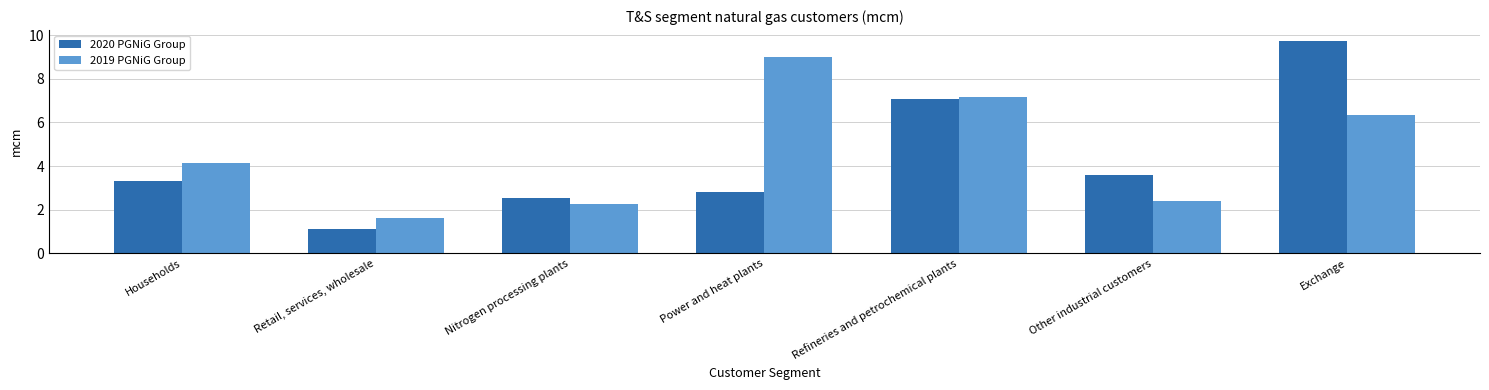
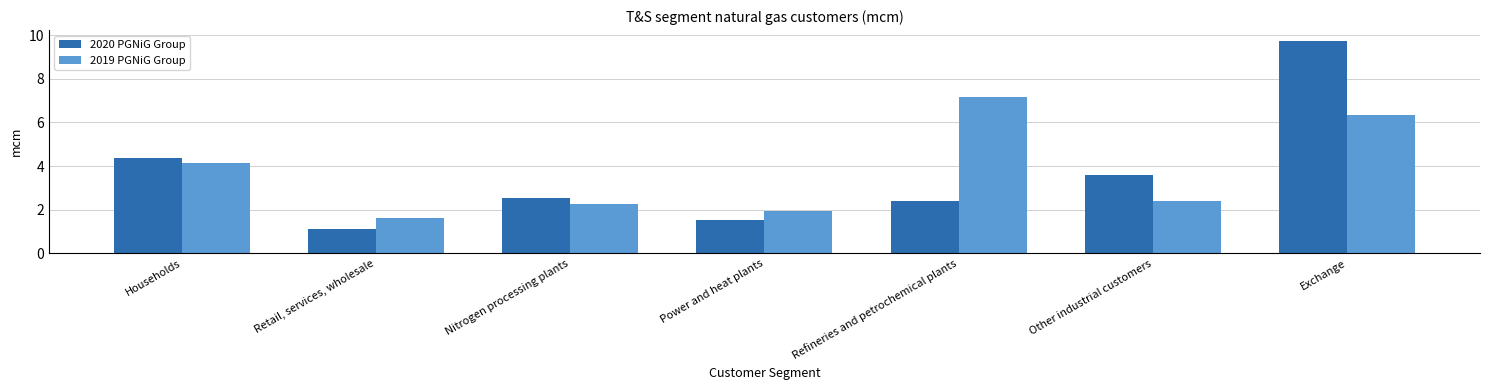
2020 PGNiG Group, Households: 3.3 -> 4.4
2020 PGNiG Group, Power and heat plants: 2.8 -> 1.5
2019 PGNiG Group, Power and heat plants: 9.0 -> 1.9
2020 PGNiG Group, Refineries and petrochemical plants: 7.1 -> 2.4
